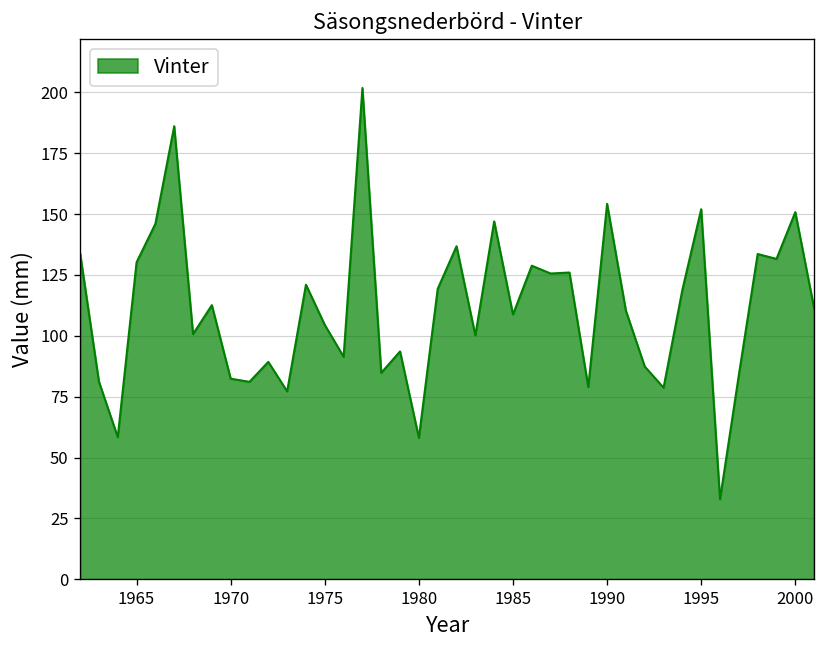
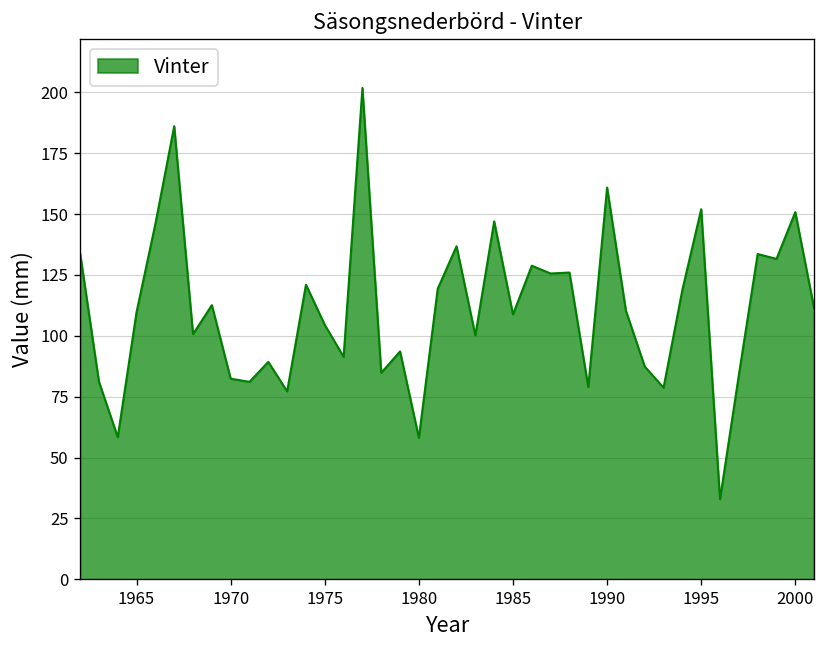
1965: 130 -> 110
1990: 154 -> 161
